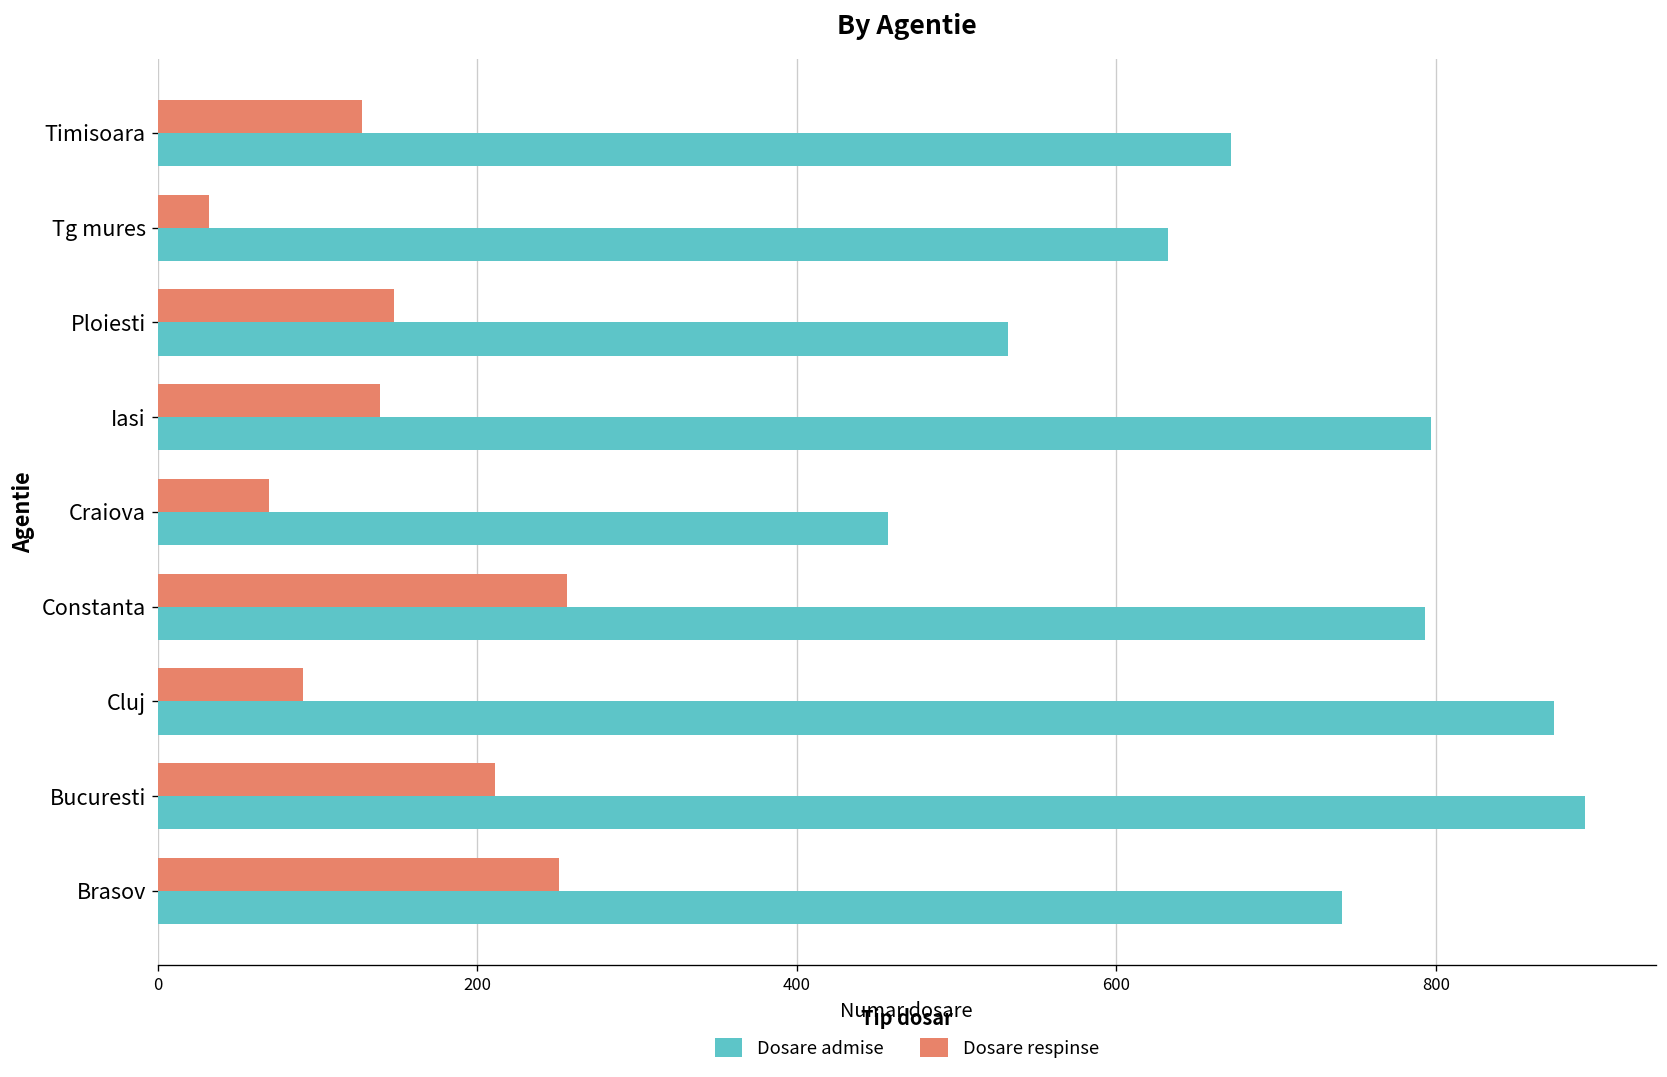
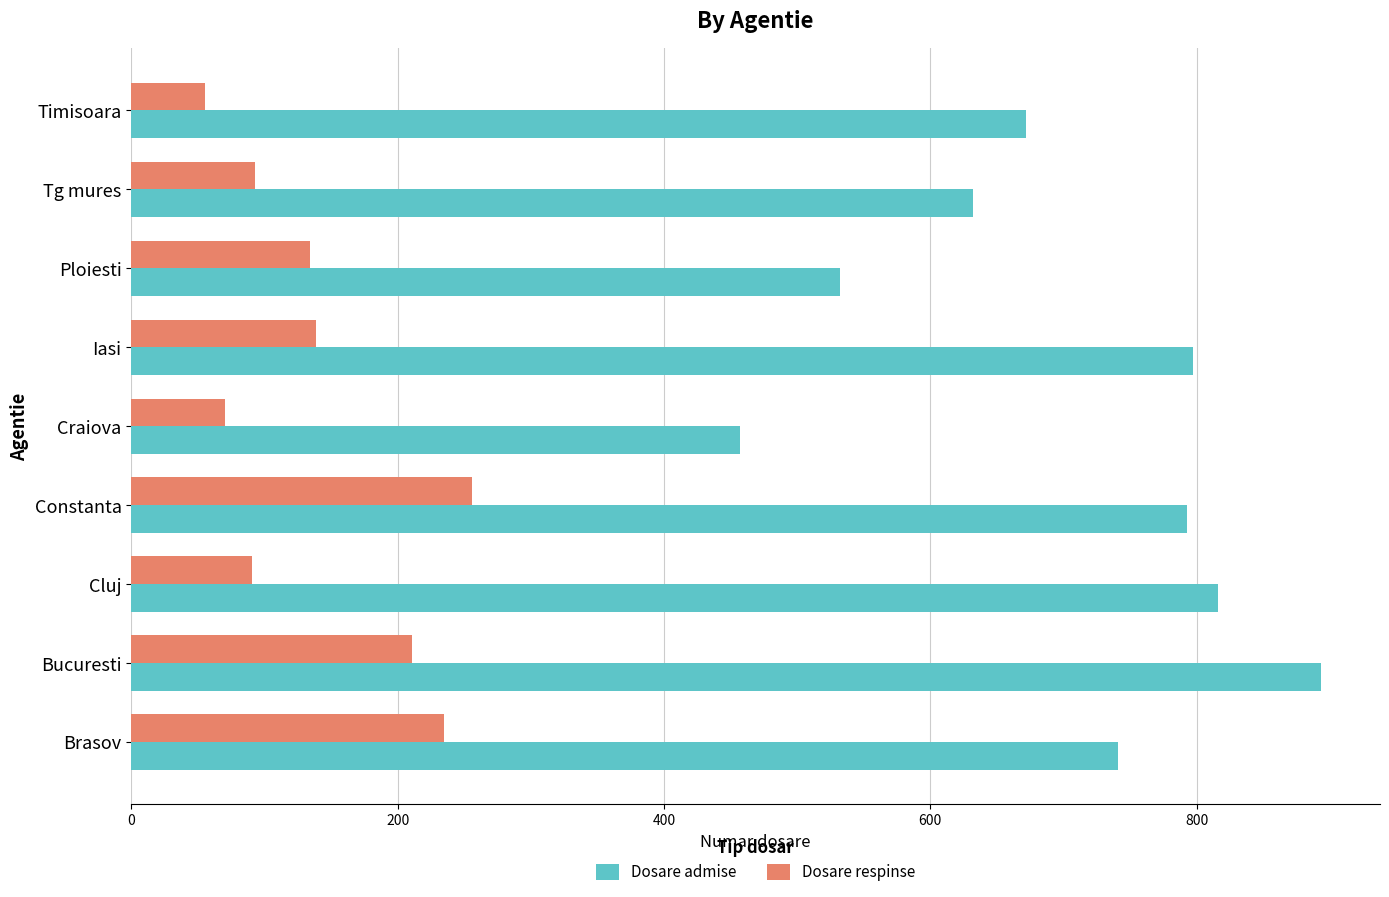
Dosare respinse, Timisoara: 128 -> 55
Dosare respinse, Tg mures: 32 -> 93
Dosare respinse, Ploiesti: 148 -> 134
Dosare admise, Cluj: 874 -> 816
Dosare respinse, Brasov: 251 -> 235
